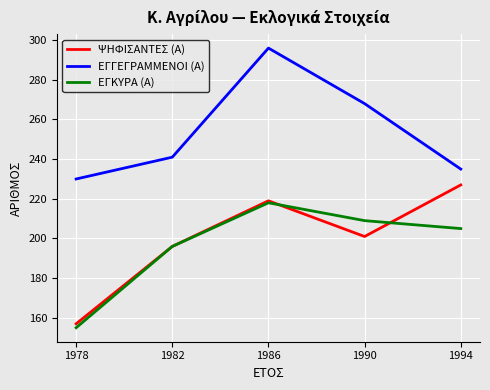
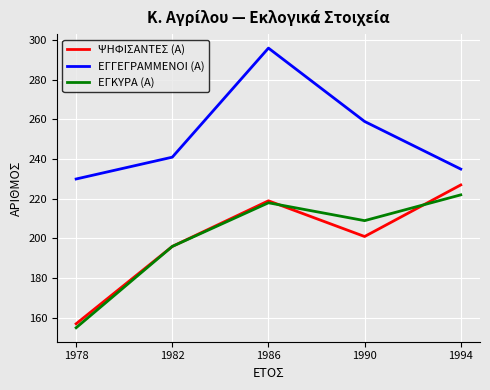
ΕΓΓΕΓΡΑΜΜΕΝΟΙ (Α), 1990: 268 -> 259
ΕΓΚΥΡΑ (Α), 1994: 205 -> 222
